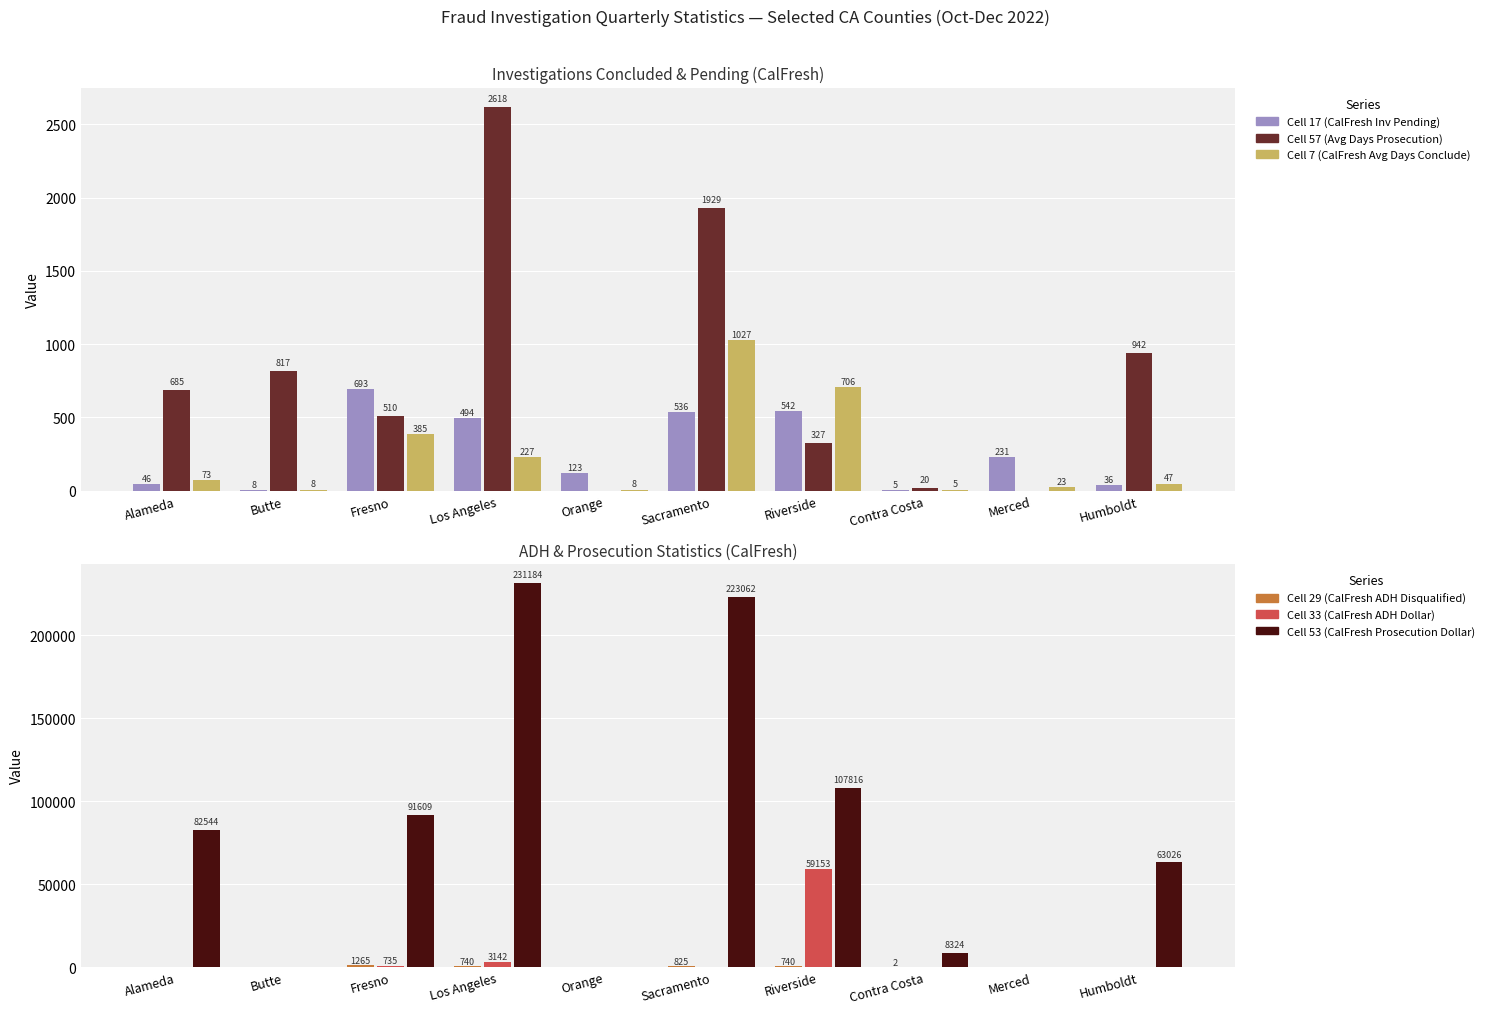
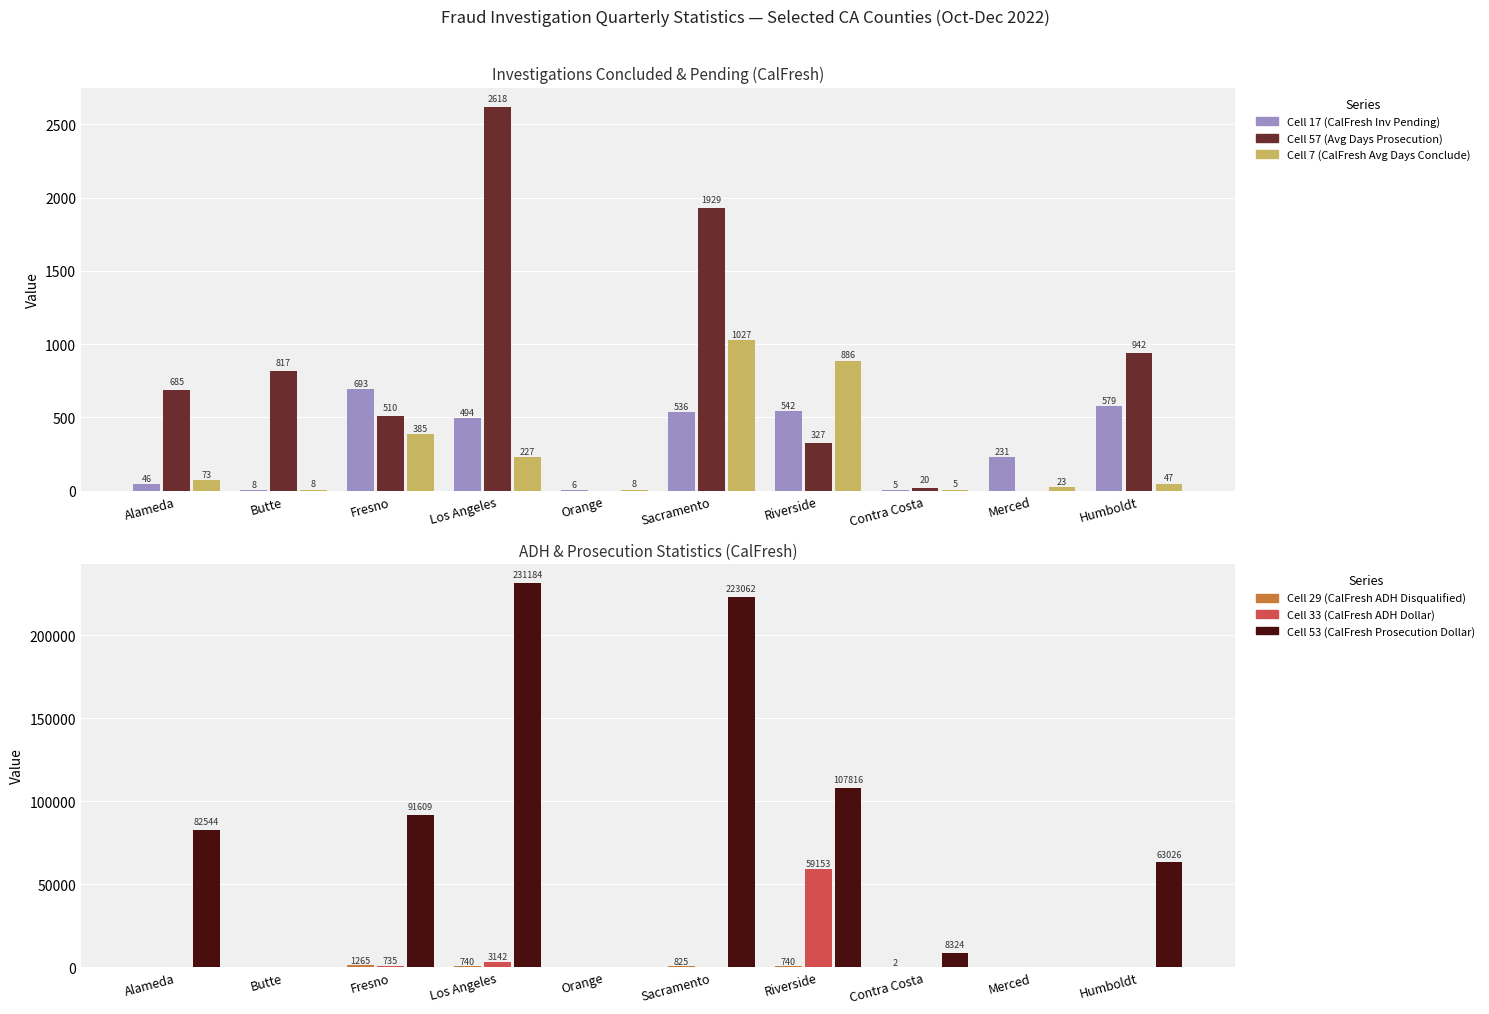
Investigations Concluded & Pending (CalFresh), Cell 17 (CalFresh Inv Pending), Orange: 123 -> 6
Investigations Concluded & Pending (CalFresh), Cell 7 (CalFresh Avg Days Conclude), Riverside: 706 -> 886
Investigations Concluded & Pending (CalFresh), Cell 17 (CalFresh Inv Pending), Humboldt: 36 -> 579
